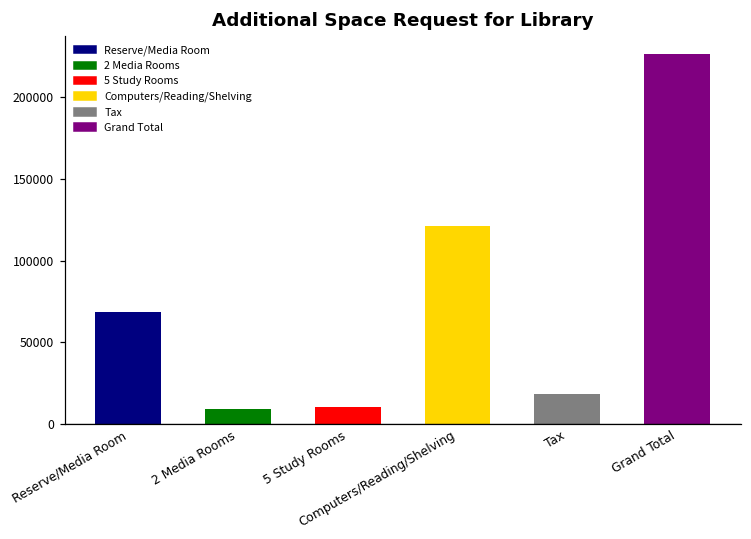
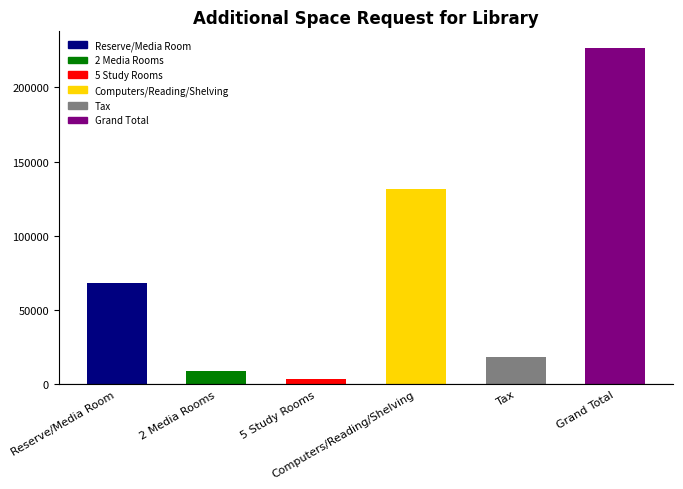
5 Study Rooms: 11000 -> 4000
Computers/Reading/Shelving: 121000 -> 131000
